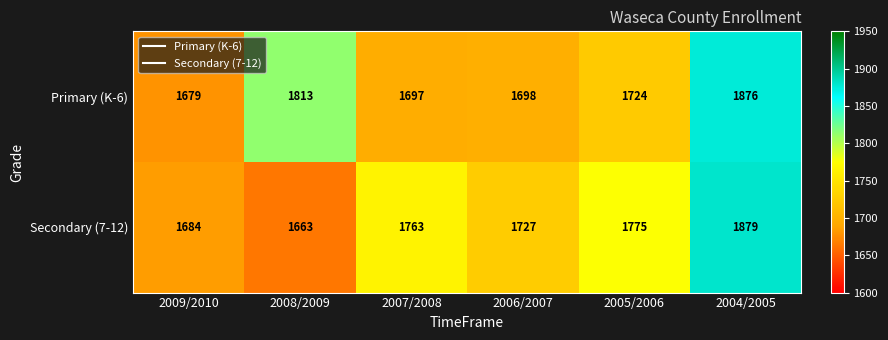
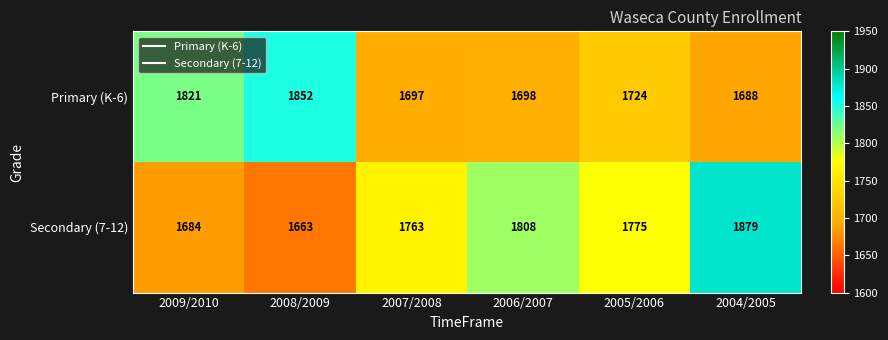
Primary (K-6), 2009/2010: 1679 -> 1821
Primary (K-6), 2008/2009: 1813 -> 1852
Primary (K-6), 2004/2005: 1876 -> 1688
Secondary (7-12), 2006/2007: 1727 -> 1808
